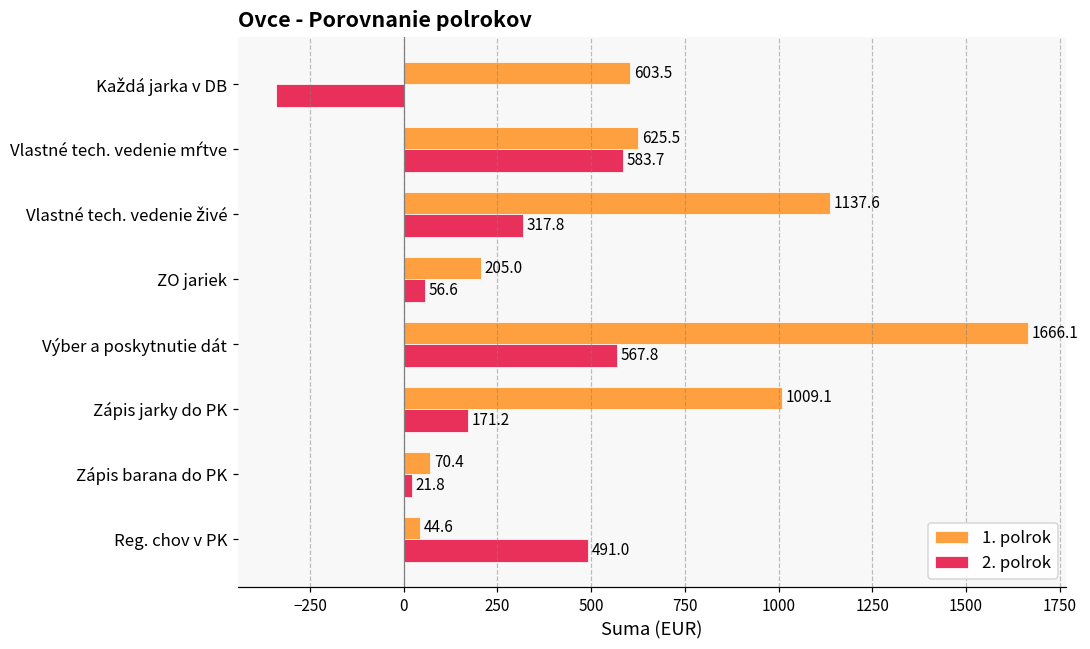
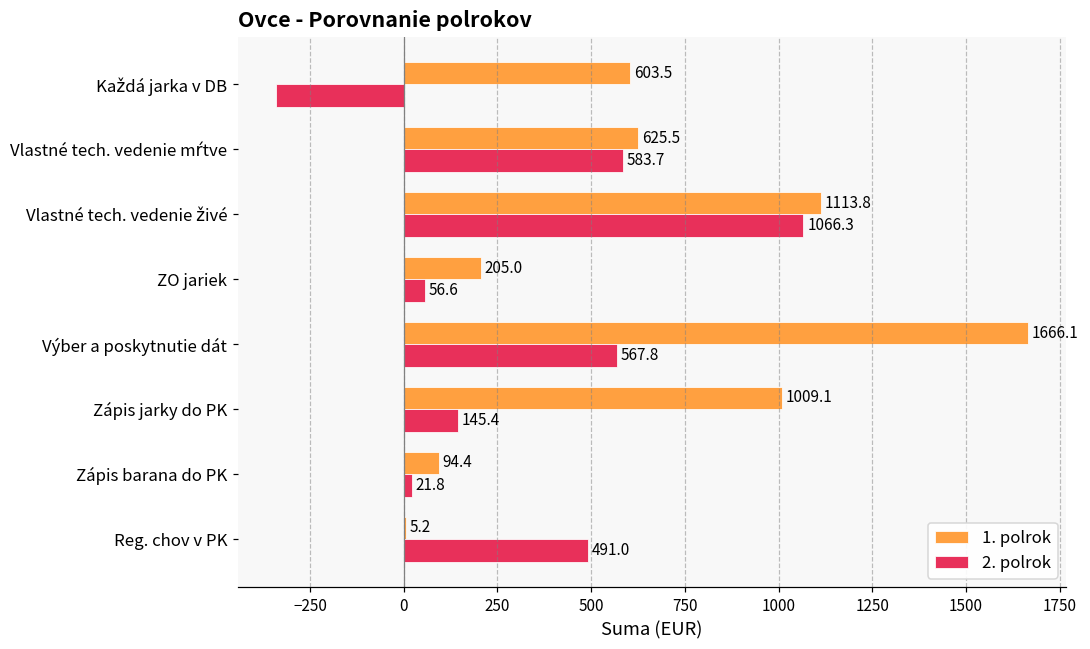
1. polrok, Vlastné tech. vedenie živé: 1137.6 -> 1113.8
2. polrok, Vlastné tech. vedenie živé: 317.8 -> 1066.3
2. polrok, Zápis jarky do PK: 171.2 -> 145.4
1. polrok, Zápis barana do PK: 70.4 -> 94.4
1. polrok, Reg. chov v PK: 44.6 -> 5.2
